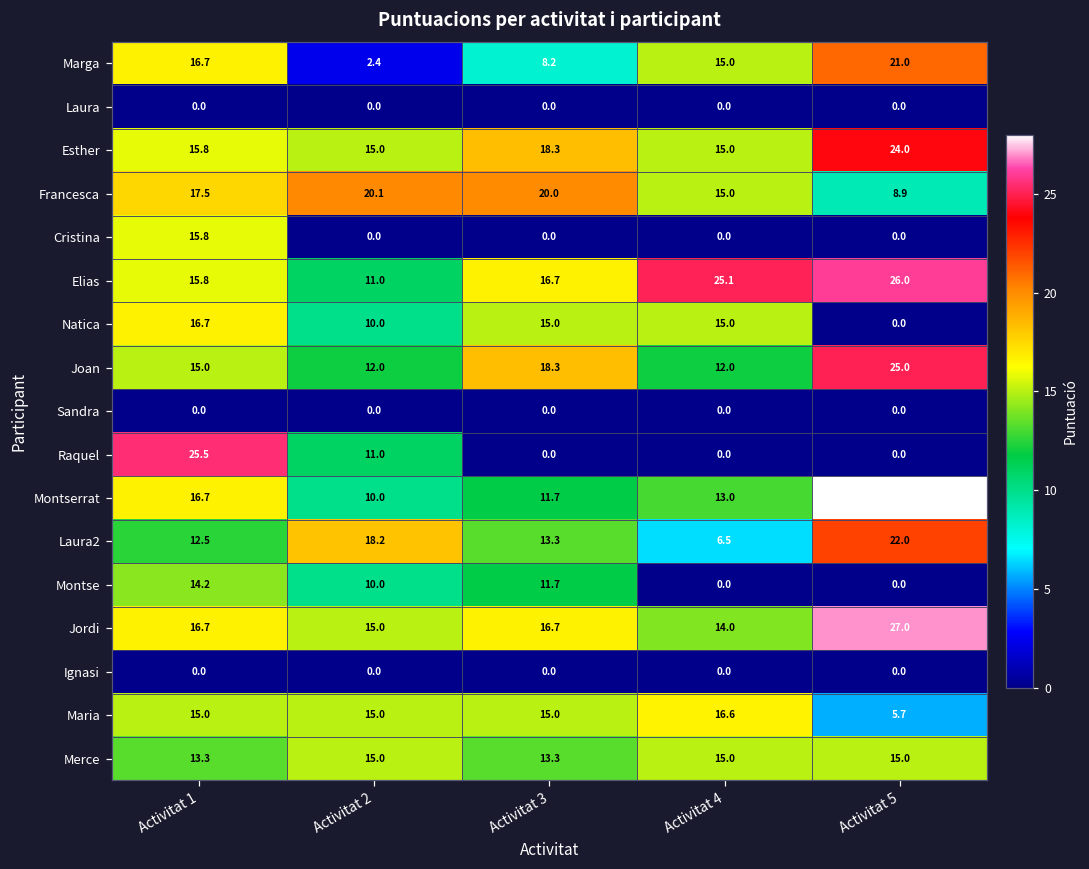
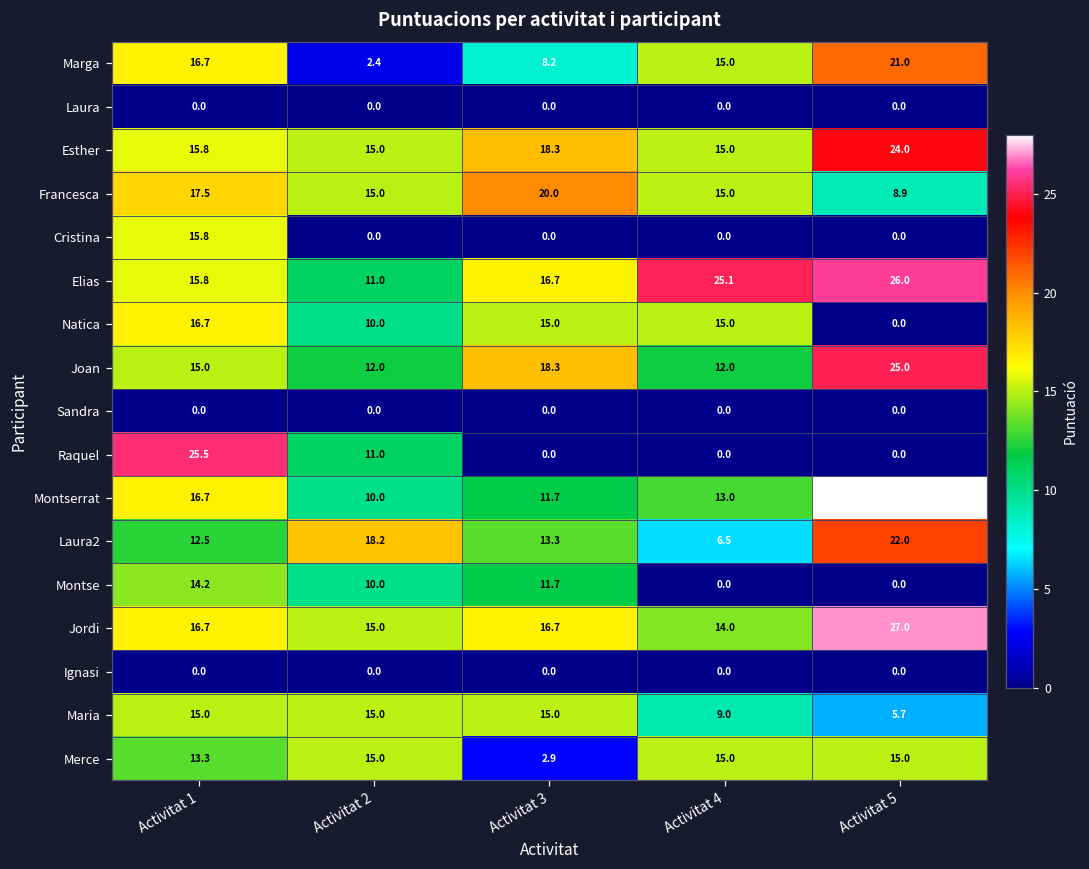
Francesca, Activitat 2: 20.1 -> 15.0
Maria, Activitat 4: 16.6 -> 9.0
Merce, Activitat 3: 13.3 -> 2.9
